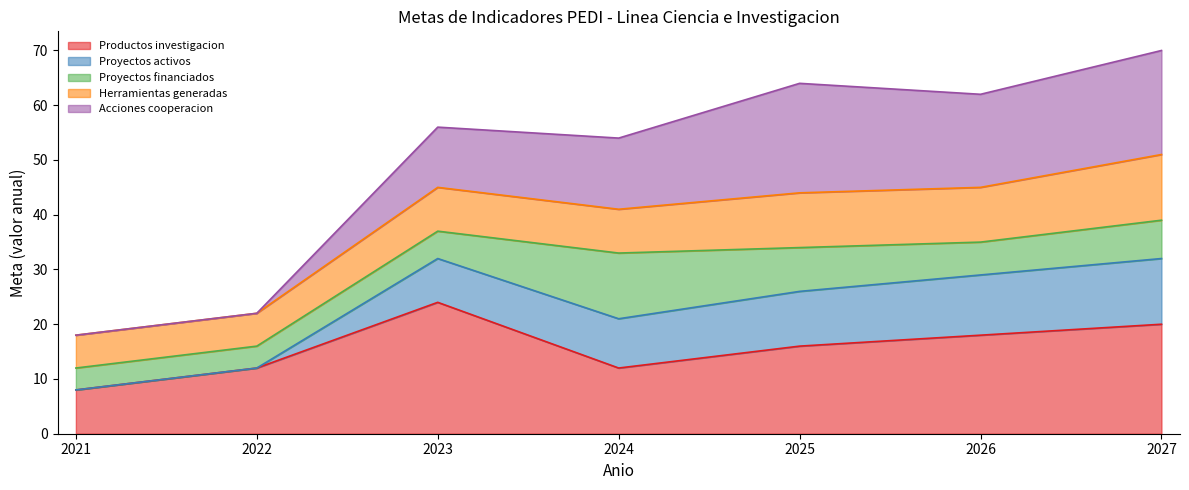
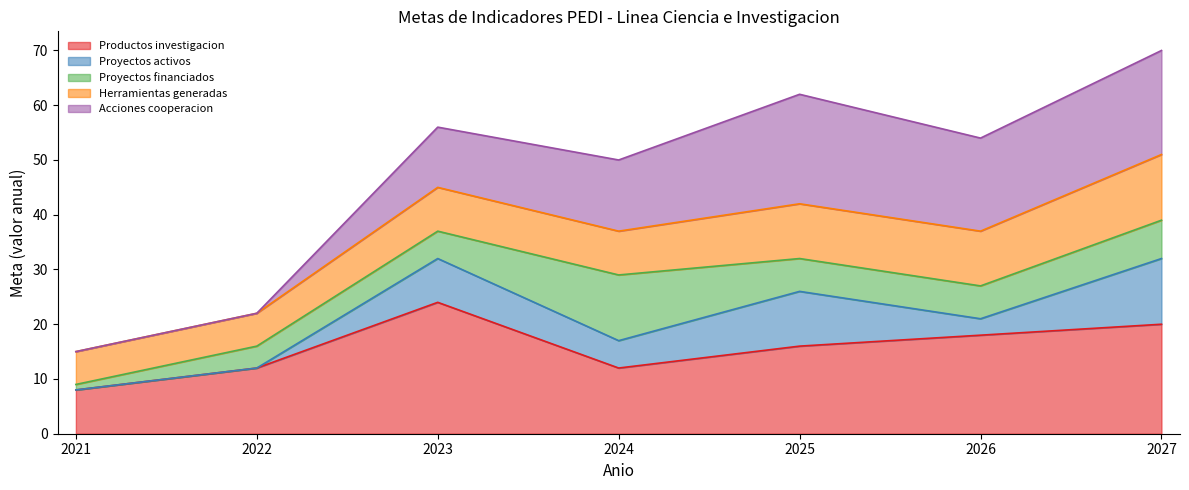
Proyectos financiados, 2021: 4 -> 1
Proyectos activos, 2024: 9 -> 5
Proyectos financiados, 2025: 8 -> 6
Proyectos activos, 2026: 11 -> 3
